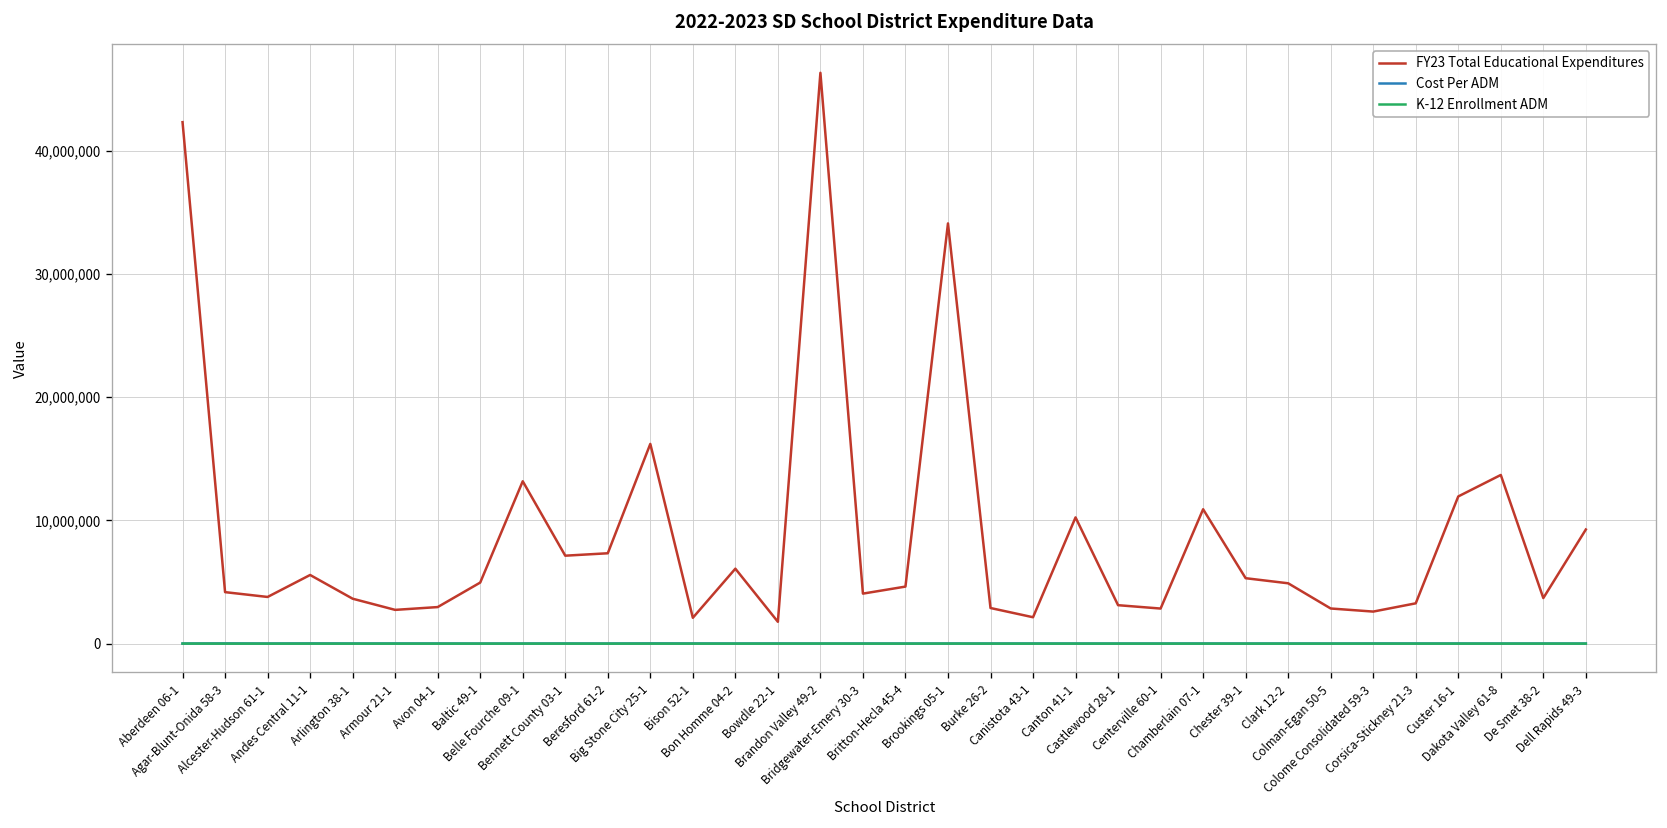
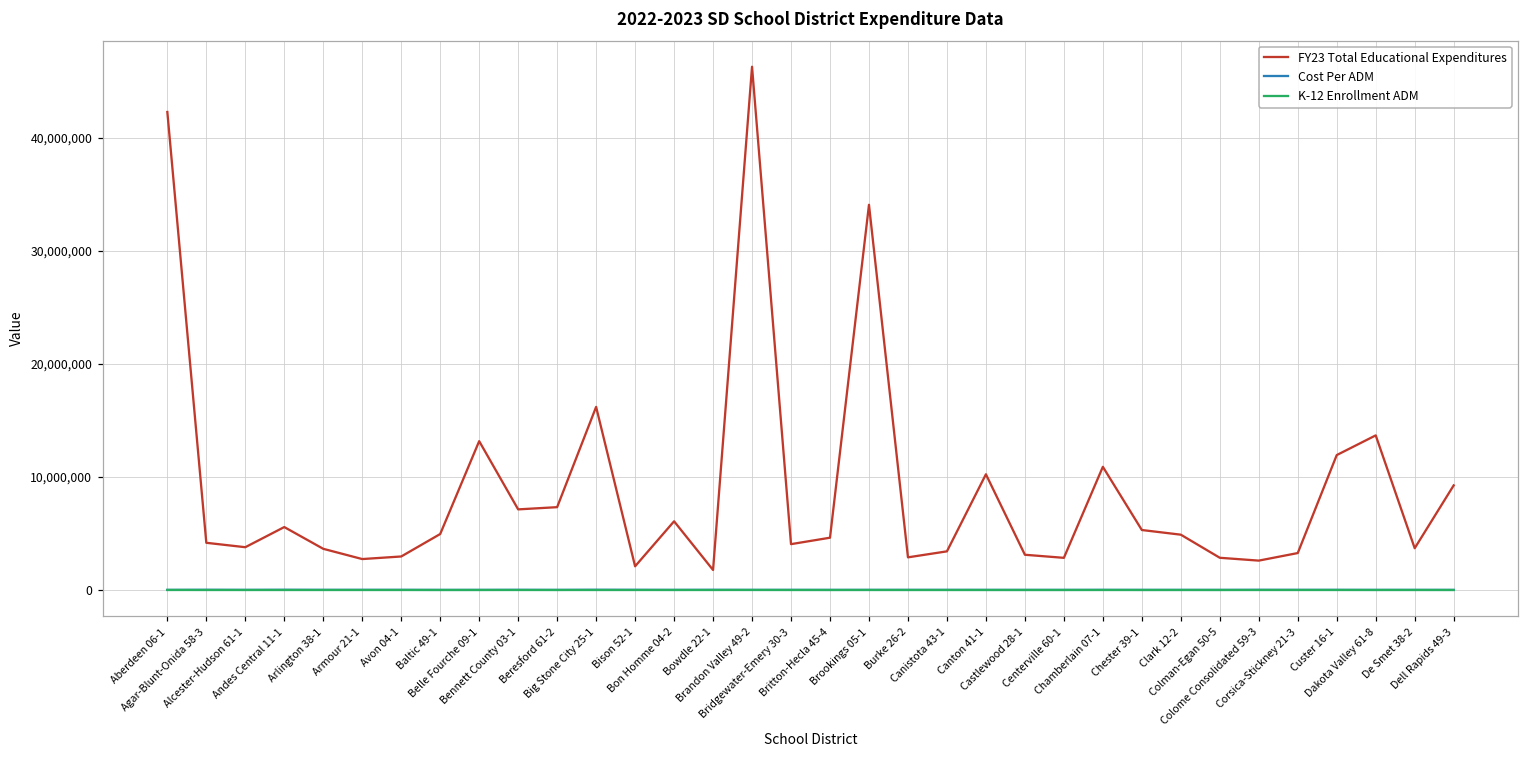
FY23 Total Educational Expenditures, Canistota 43-1: 2,100,000 -> 3,400,000
